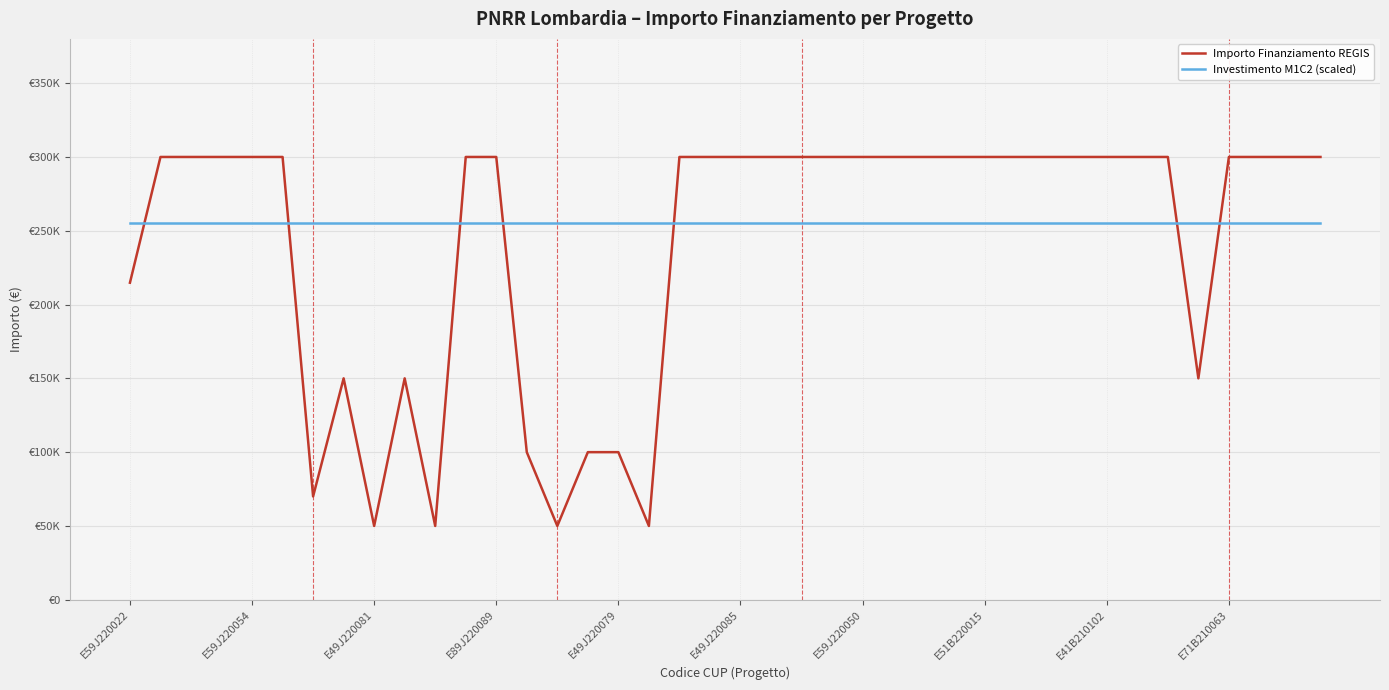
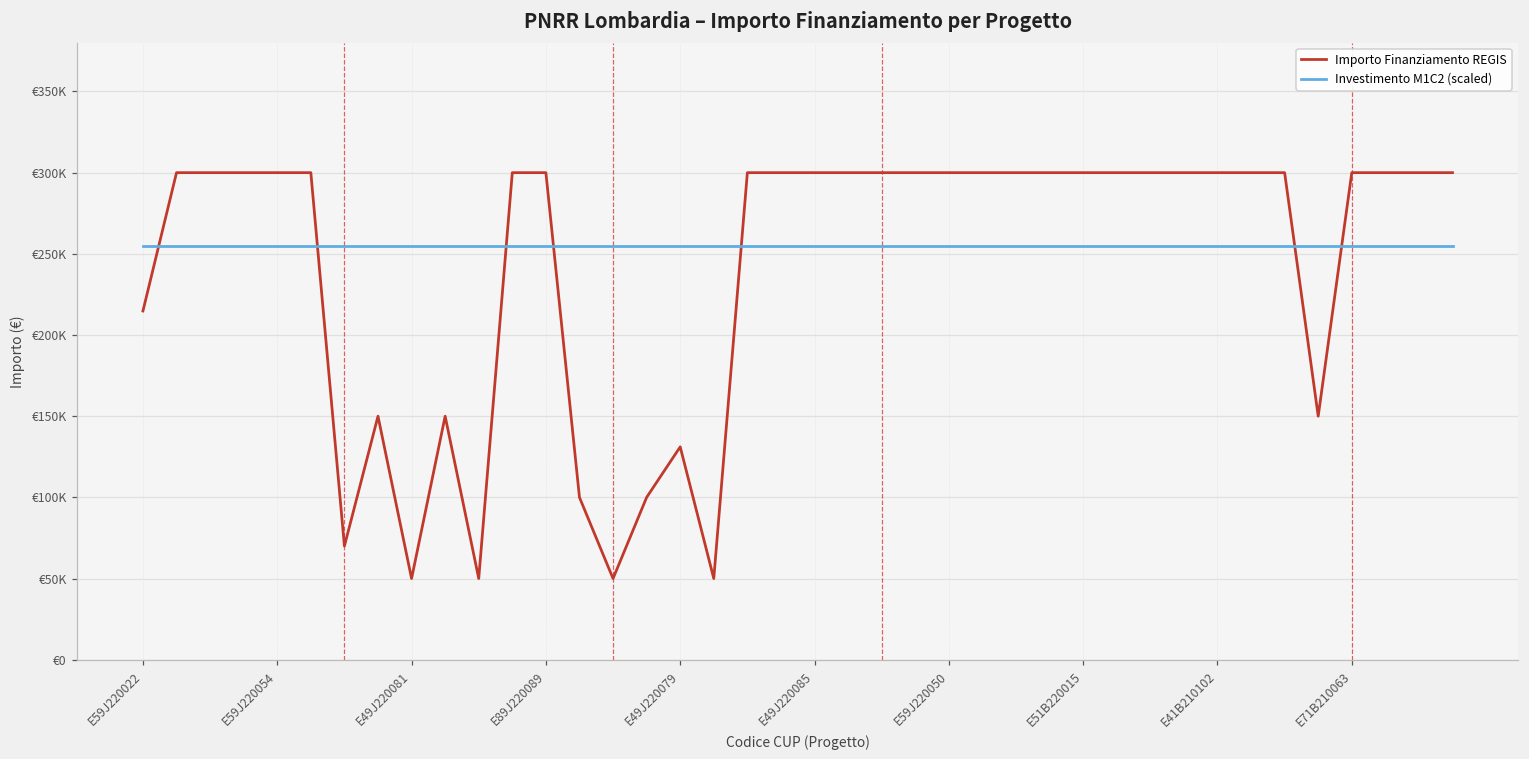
Importo Finanziamento REGIS, E49J220079: €100000 -> €131000
